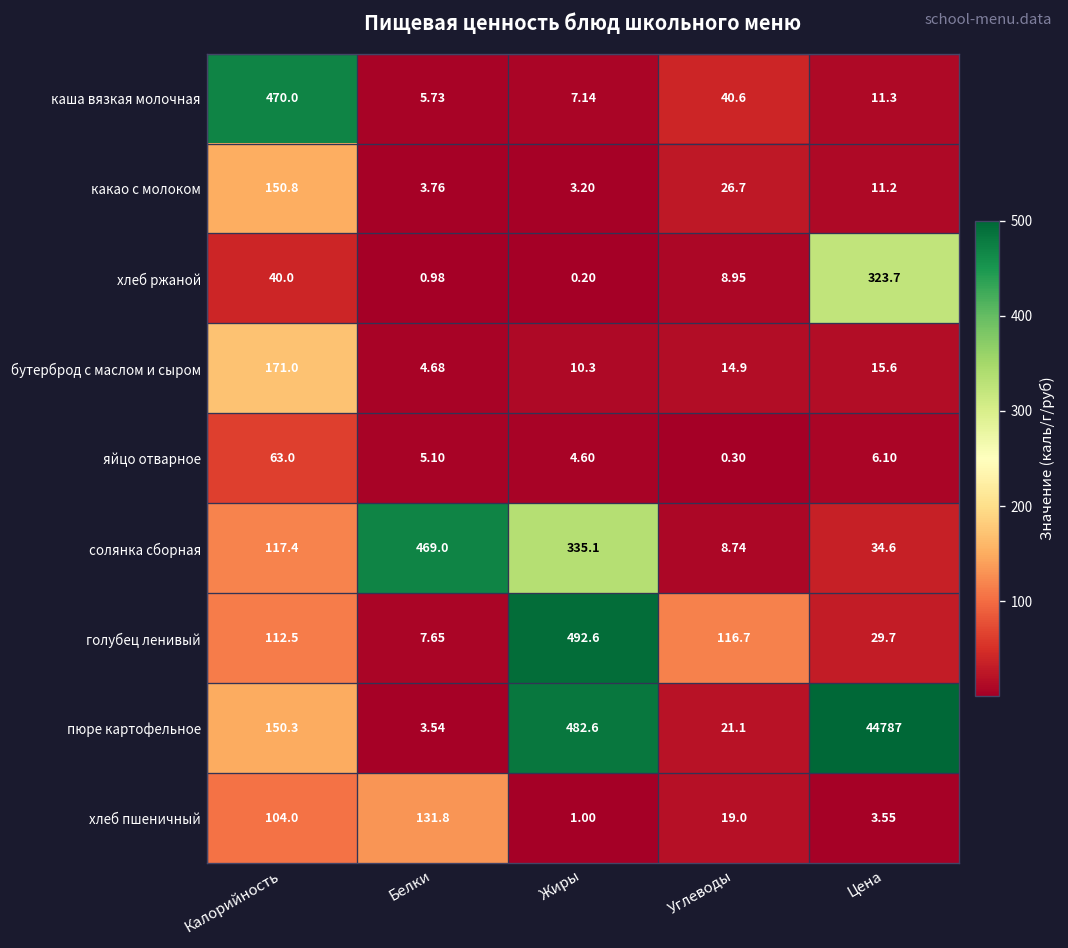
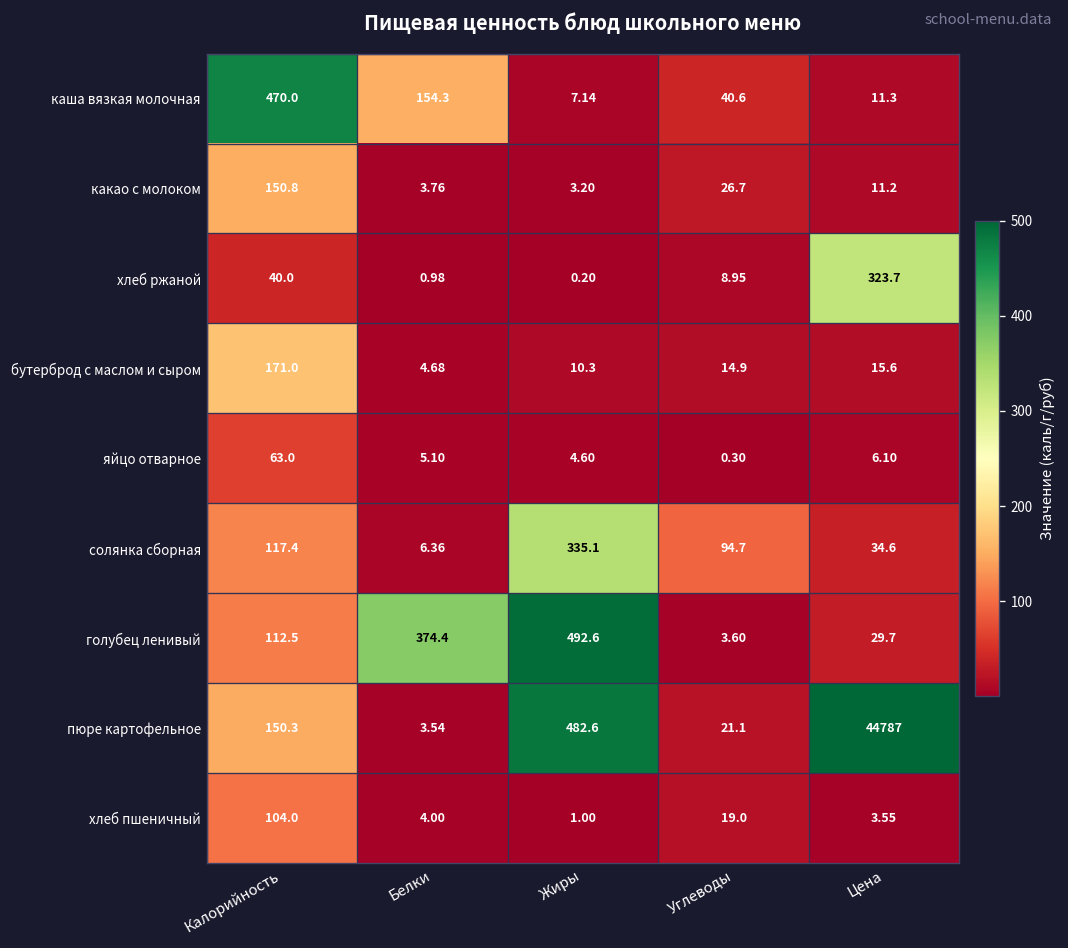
каша вязкая молочная, Белки: 5.73 -> 154.3
солянка сборная, Белки: 469.0 -> 6.36
солянка сборная, Углеводы: 8.74 -> 94.7
голубец ленивый, Белки: 7.65 -> 374.4
голубец ленивый, Углеводы: 116.7 -> 3.60
хлеб пшеничный, Белки: 131.8 -> 4.00
